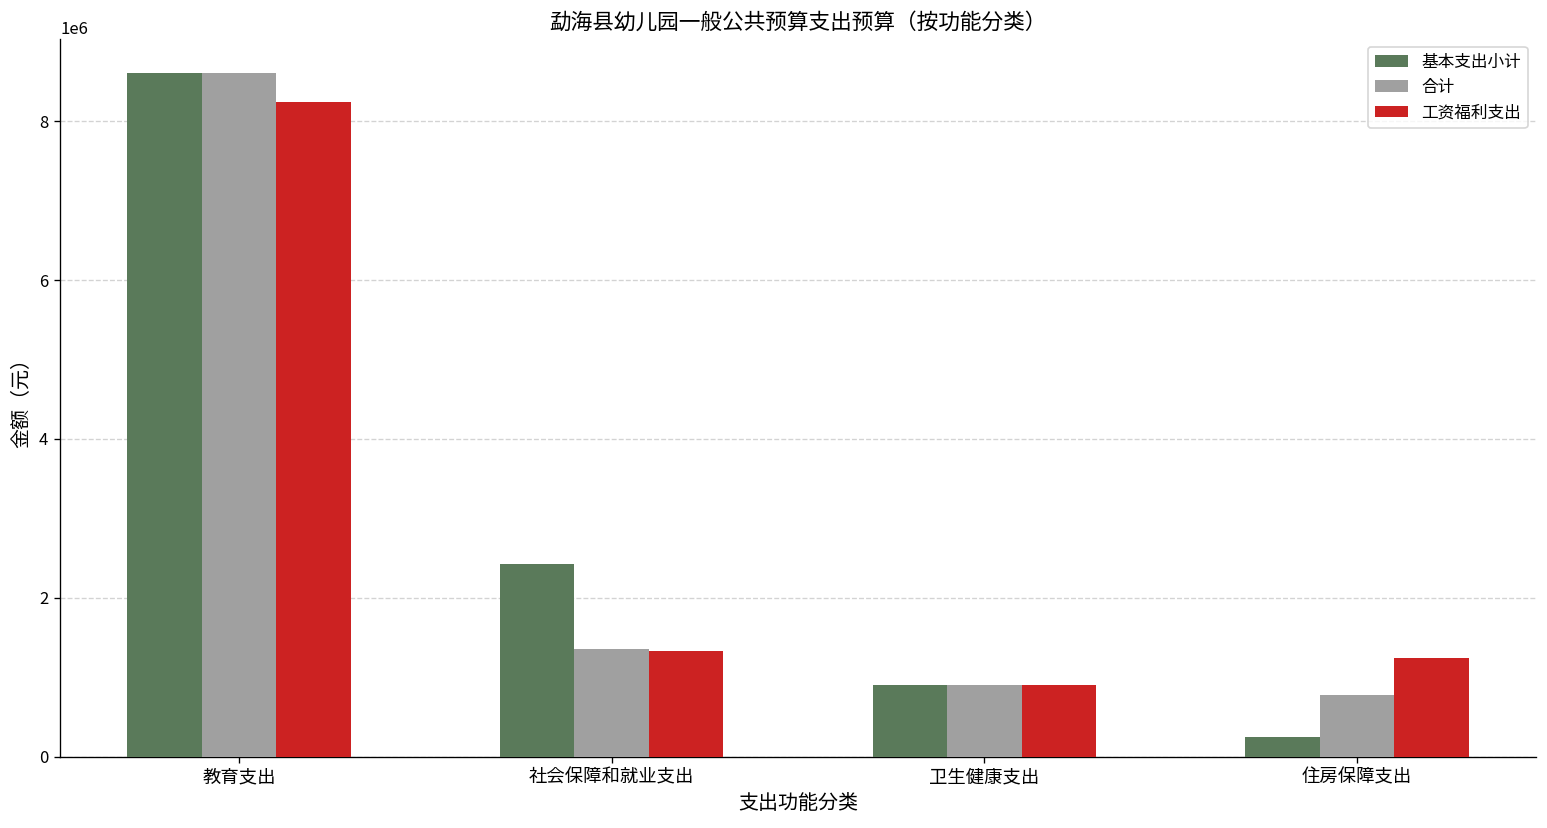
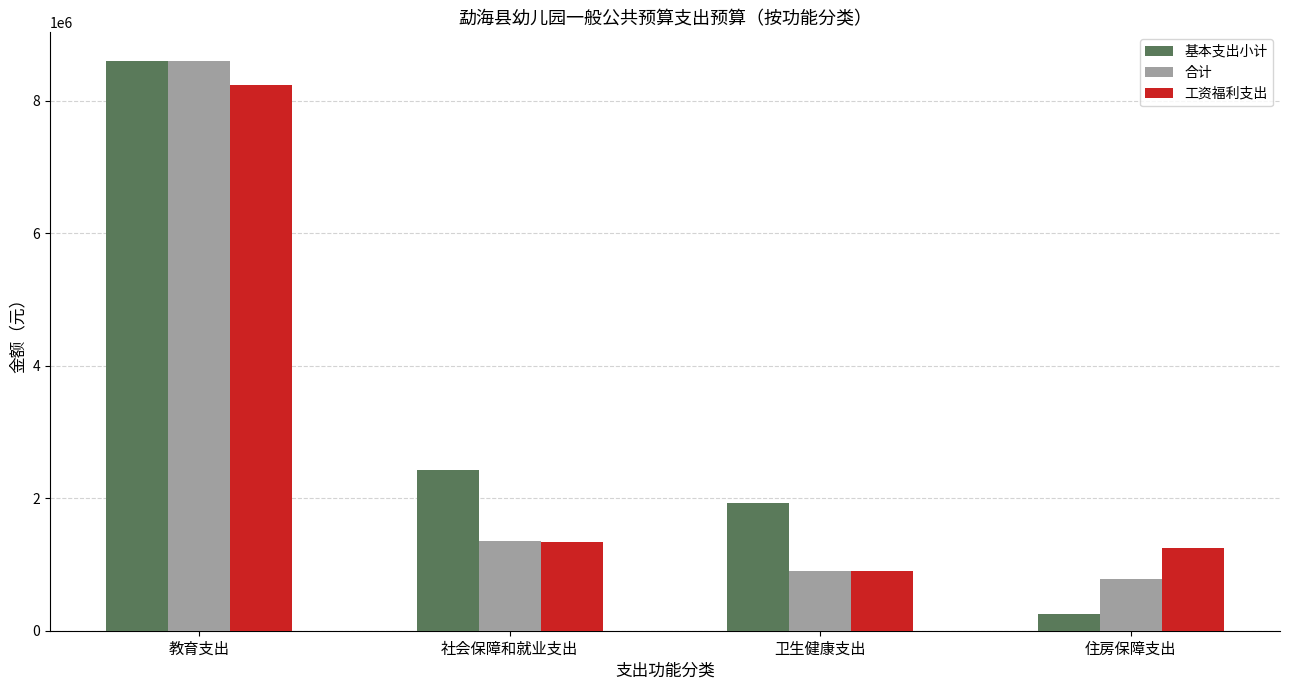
基本支出小计, 卫生健康支出: 900000 -> 1900000
